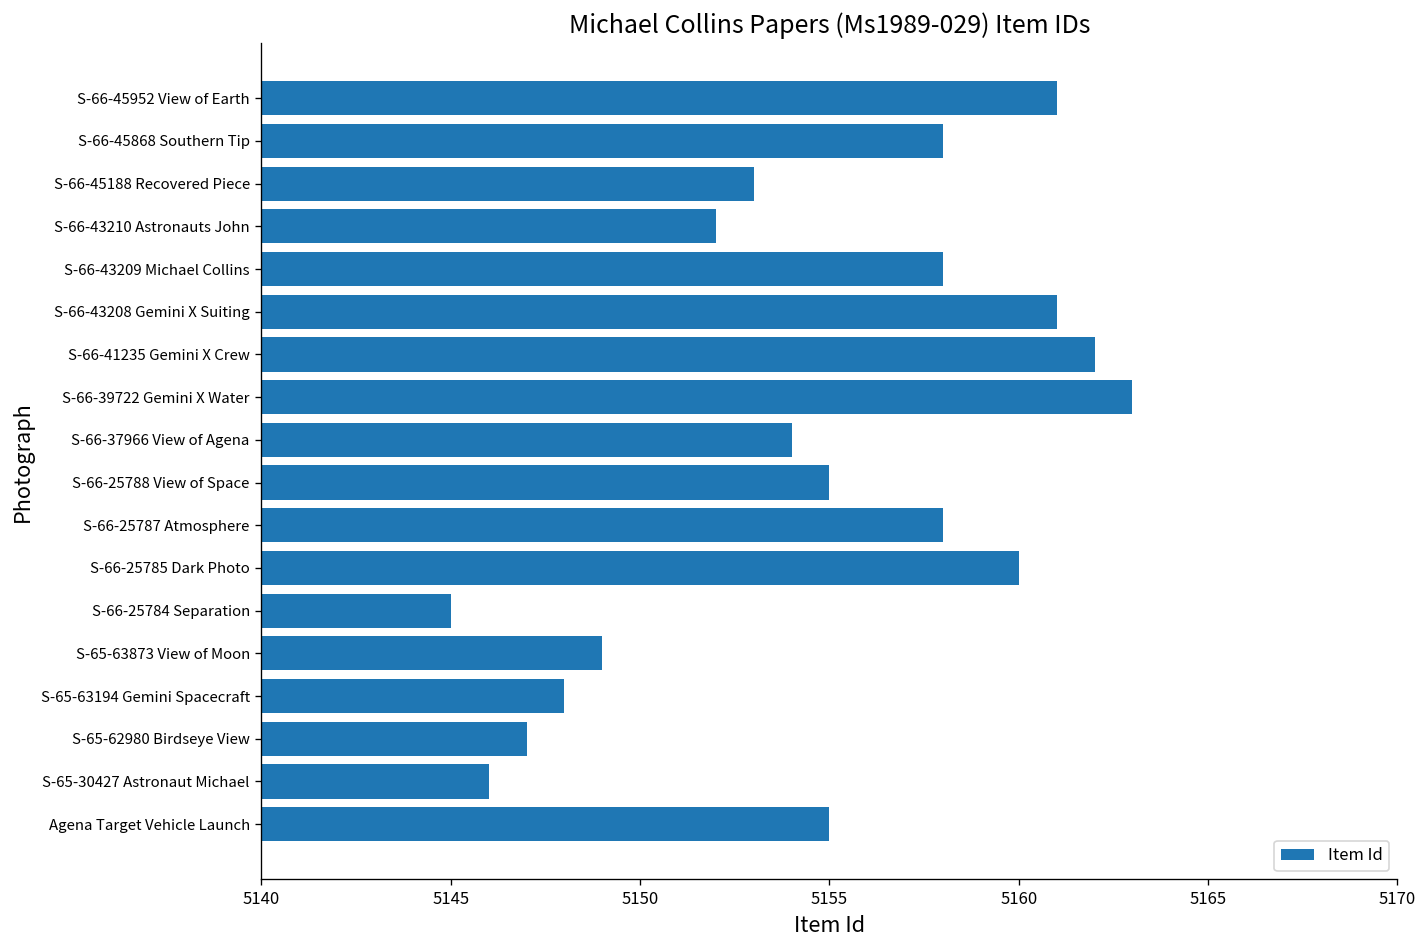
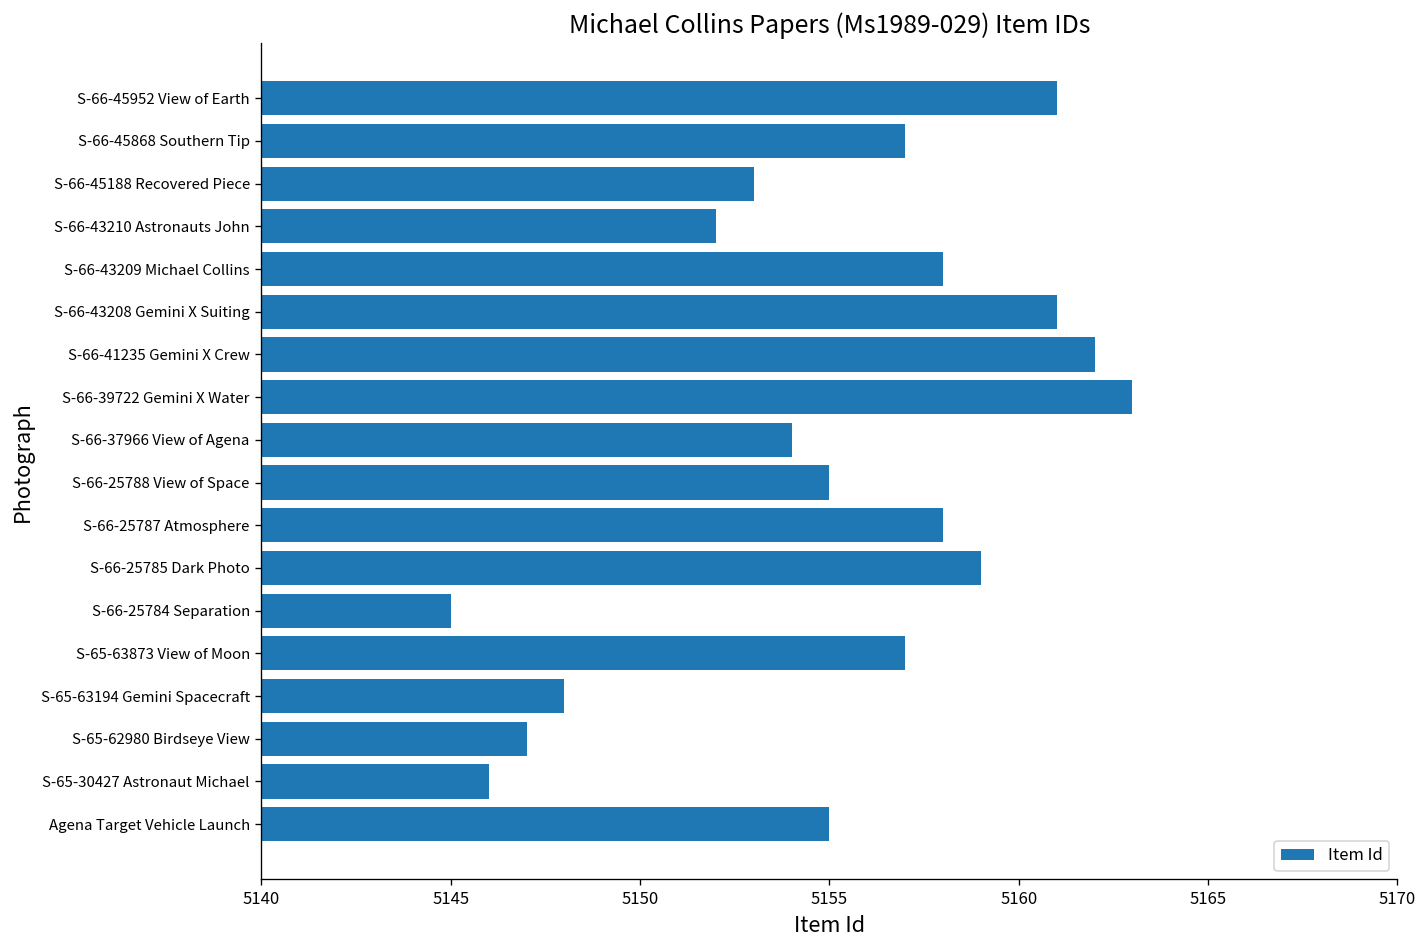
S-66-45868 Southern Tip: 5158 -> 5157
S-66-25785 Dark Photo: 5160 -> 5159
S-65-63873 View of Moon: 5149 -> 5157
